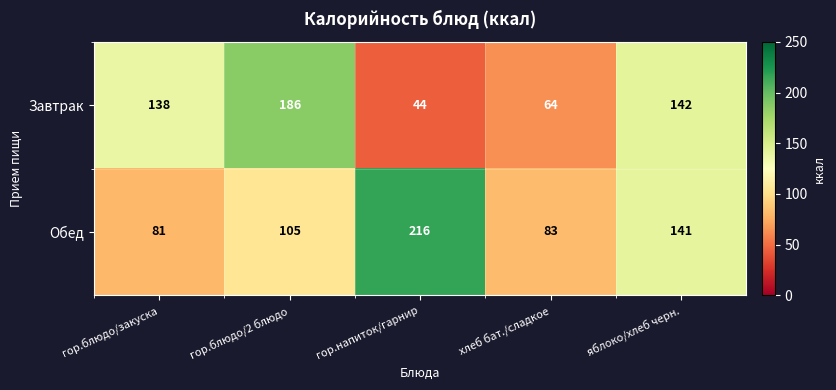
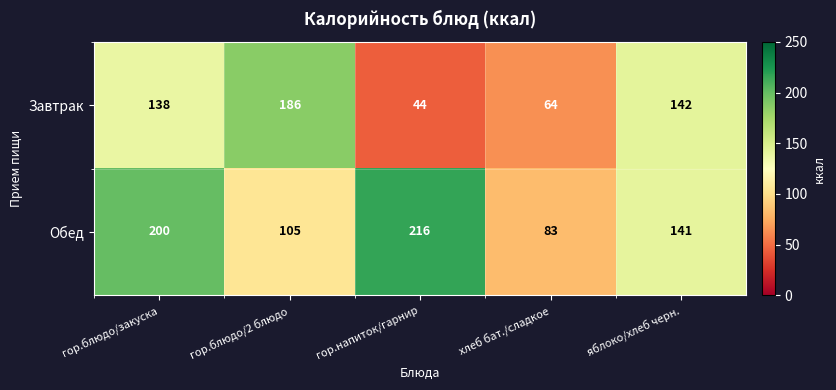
Обед, гор.блюдо/закуска: 81 -> 200
